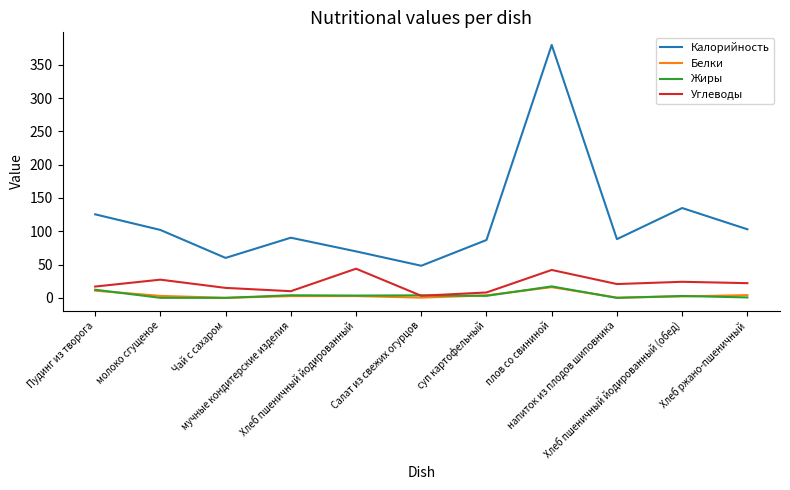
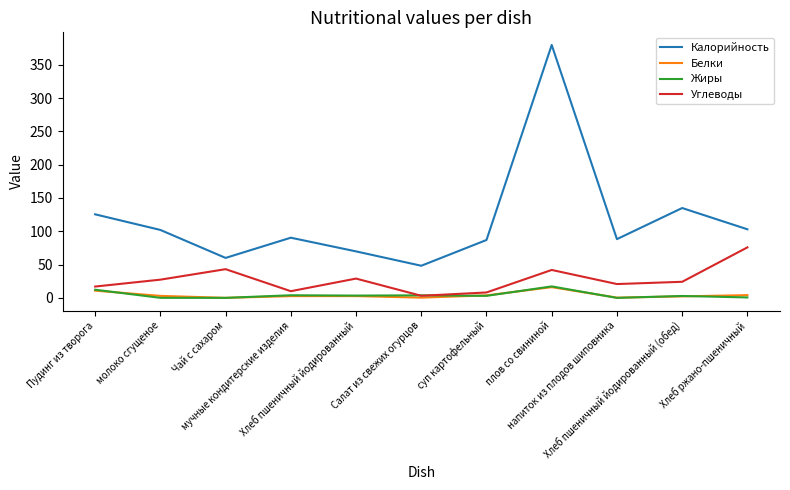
Углеводы, Чай с сахаром: 20 -> 40
Углеводы, Хлеб пшеничный йодированный: 40 -> 30
Углеводы, Хлеб ржано-пшеничный: 20 -> 80
